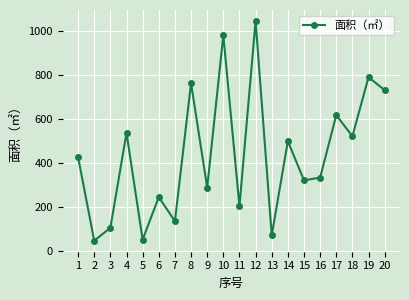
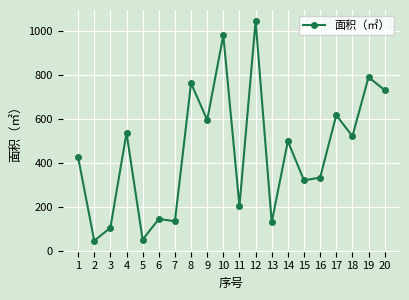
6: 240 -> 140
9: 290 -> 600
13: 70 -> 130
